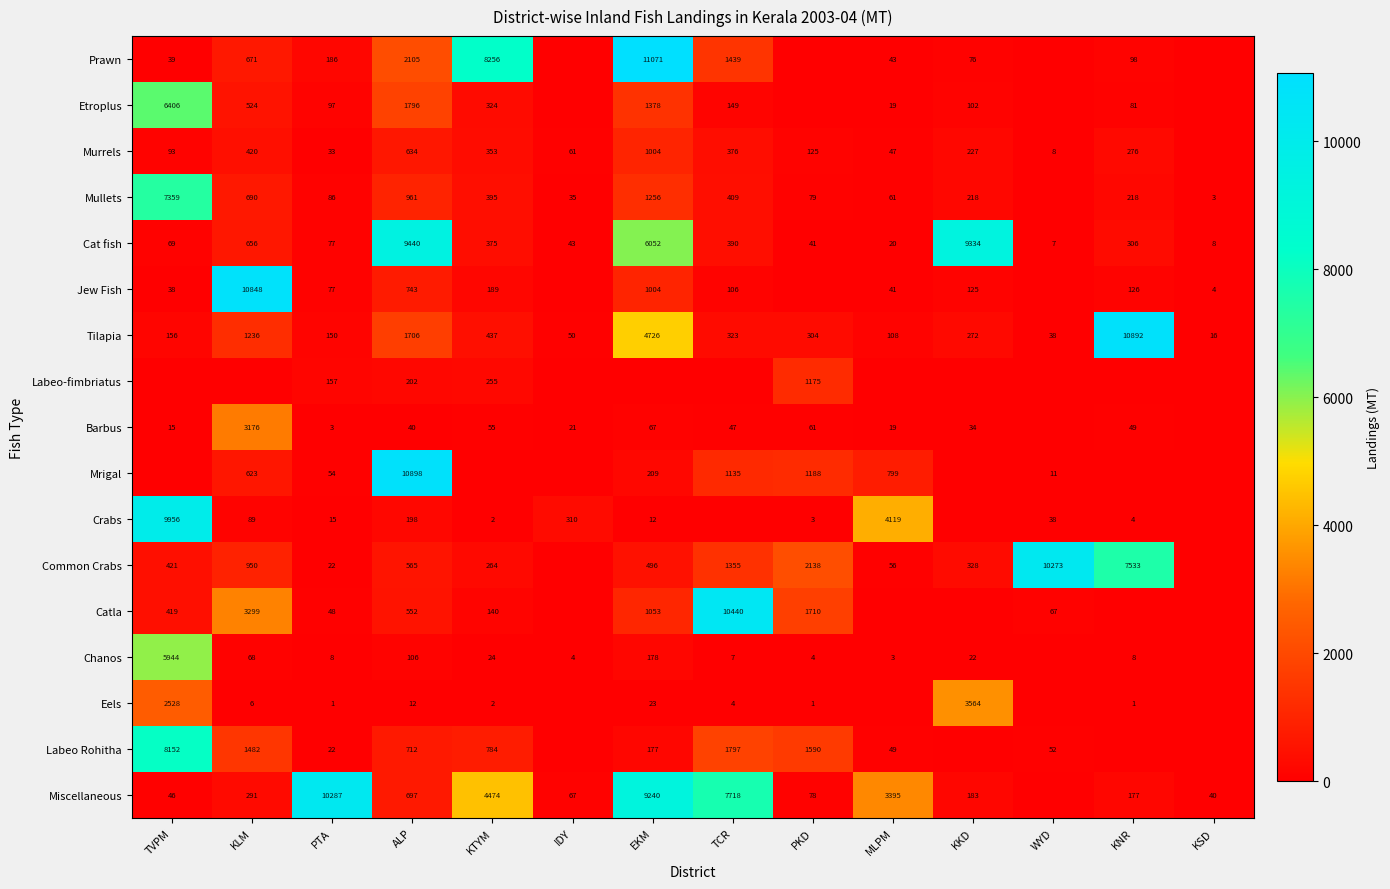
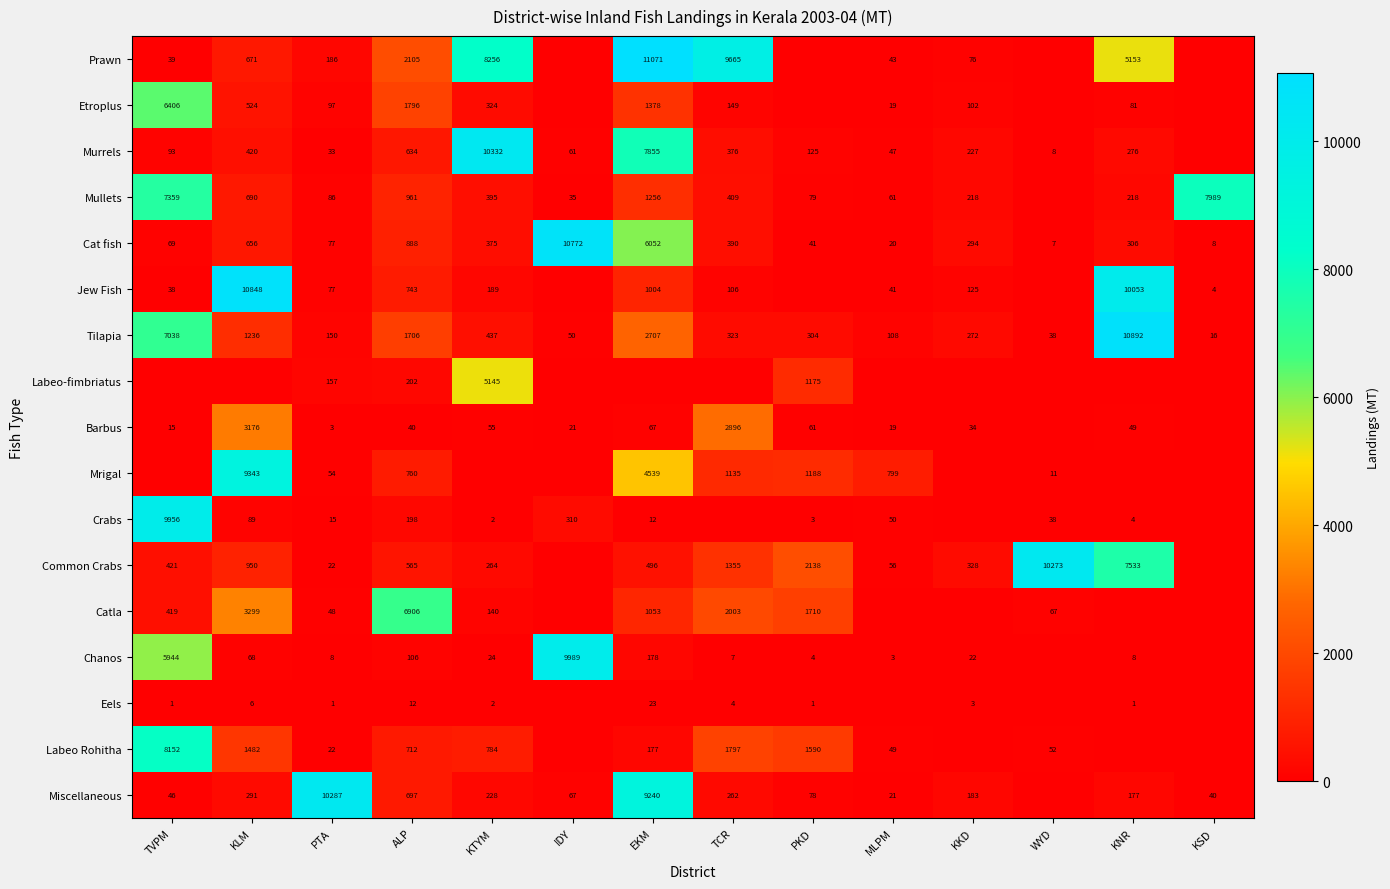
Prawn, TCR: 1439 -> 9665
Prawn, KNR: 98 -> 5153
Murrels, KTYM: 353 -> 10332
Murrels, EKM: 1004 -> 7855
Mullets, KSD: 3 -> 7989
Cat fish, ALP: 9440 -> 888
Cat fish, IDY: 43 -> 10772
Cat fish, KKD: 9334 -> 294
Jew Fish, KNR: 126 -> 10053
Tilapia, TVPM: 156 -> 7038
Tilapia, EKM: 4726 -> 2707
Labeo-fimbriatus, KTYM: 255 -> 5145
Barbus, TCR: 47 -> 2896
Mrigal, KLM: 623 -> 9343
Mrigal, ALP: 10898 -> 760
Mrigal, EKM: 209 -> 4539
Crabs, MLPM: 4119 -> 50
Catla, ALP: 552 -> 6906
Catla, TCR: 10440 -> 2003
Chanos, IDY: 4 -> 9989
Eels, TVPM: 2528 -> 1
Eels, KKD: 3564 -> 3
Miscellaneous, KTYM: 4474 -> 228
Miscellaneous, TCR: 7718 -> 262
Miscellaneous, MLPM: 3395 -> 21
